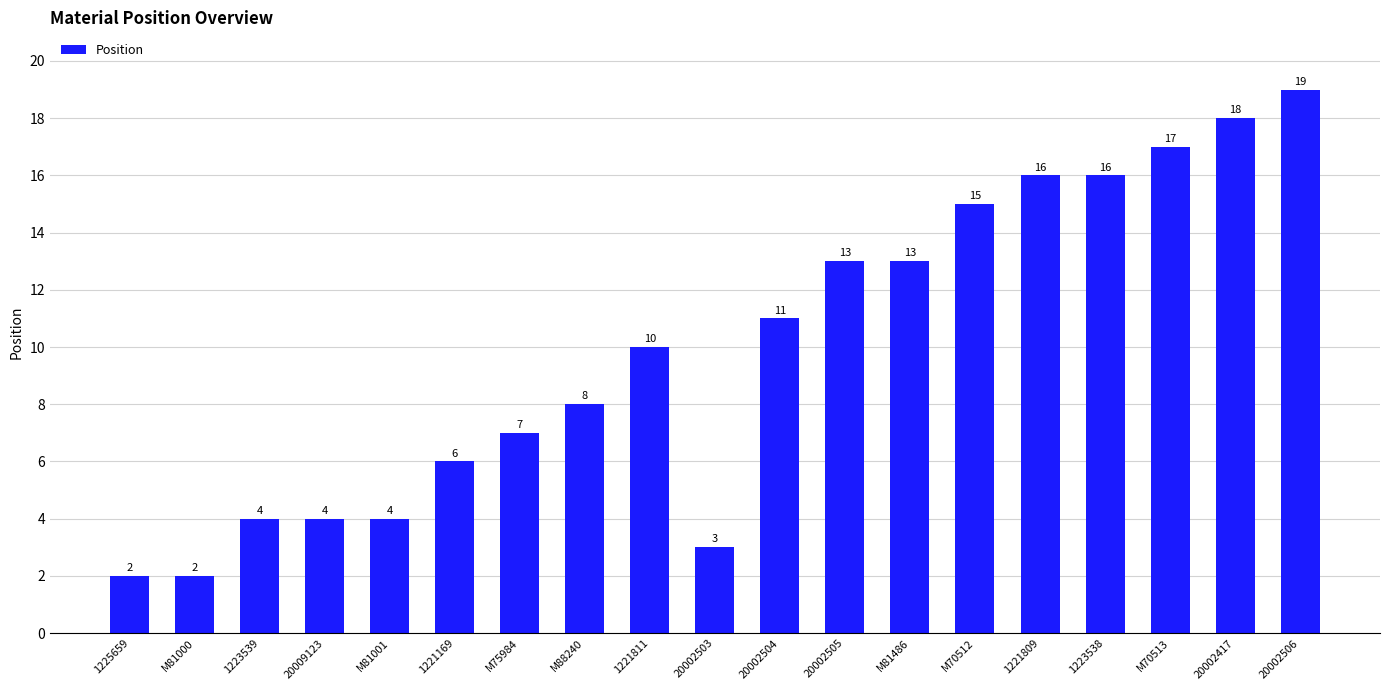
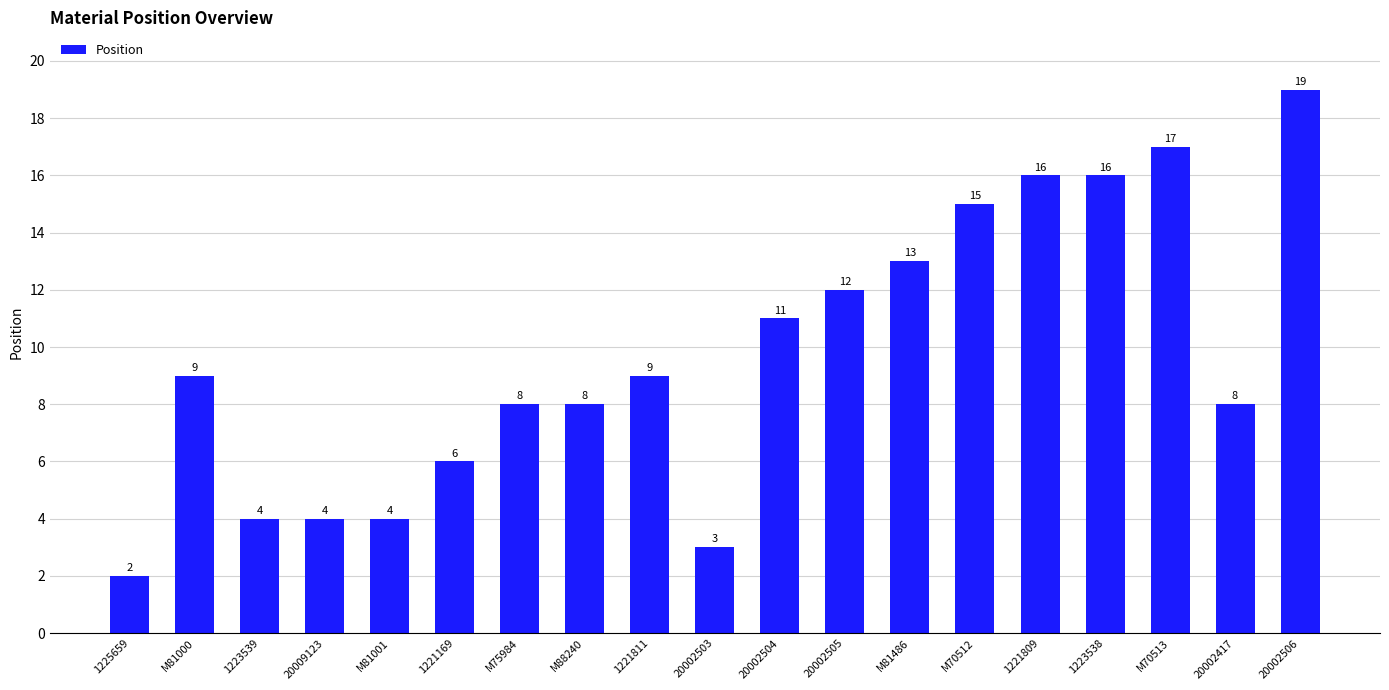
M81000: 2 -> 9
M75984: 7 -> 8
1221811: 10 -> 9
20002505: 13 -> 12
20002417: 18 -> 8
